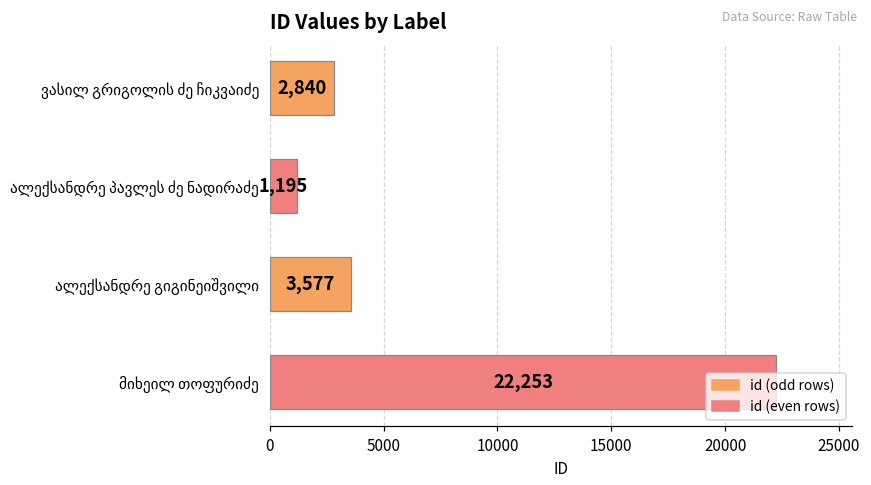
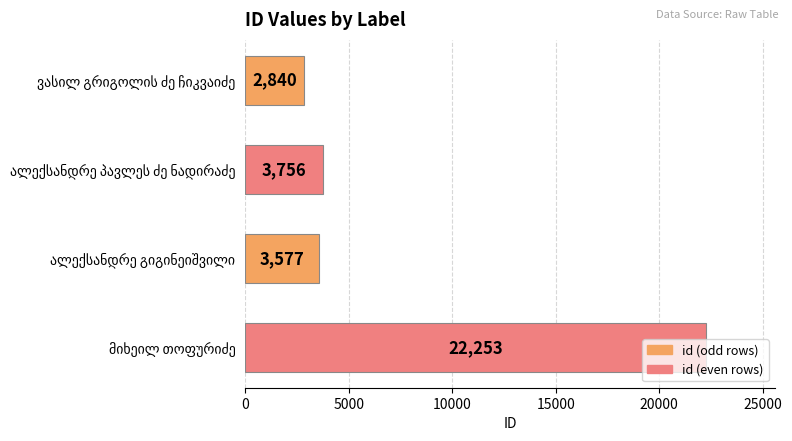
ალექსანდრე პავლეს ძე ნადირაძე: 1,195 -> 3,756
